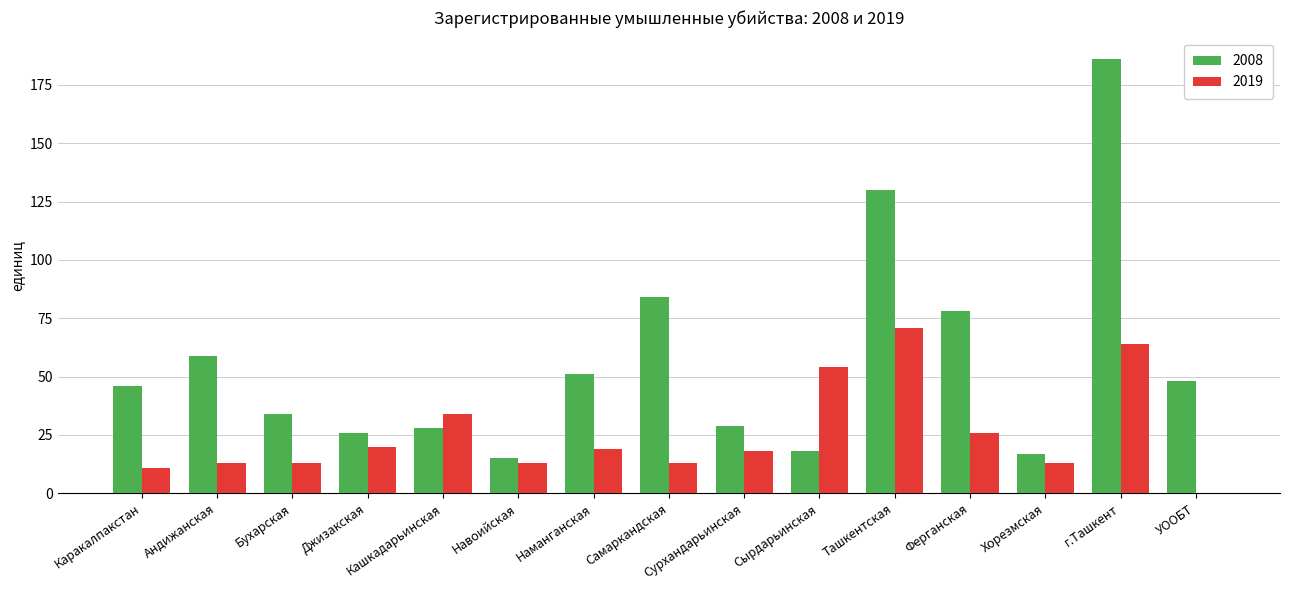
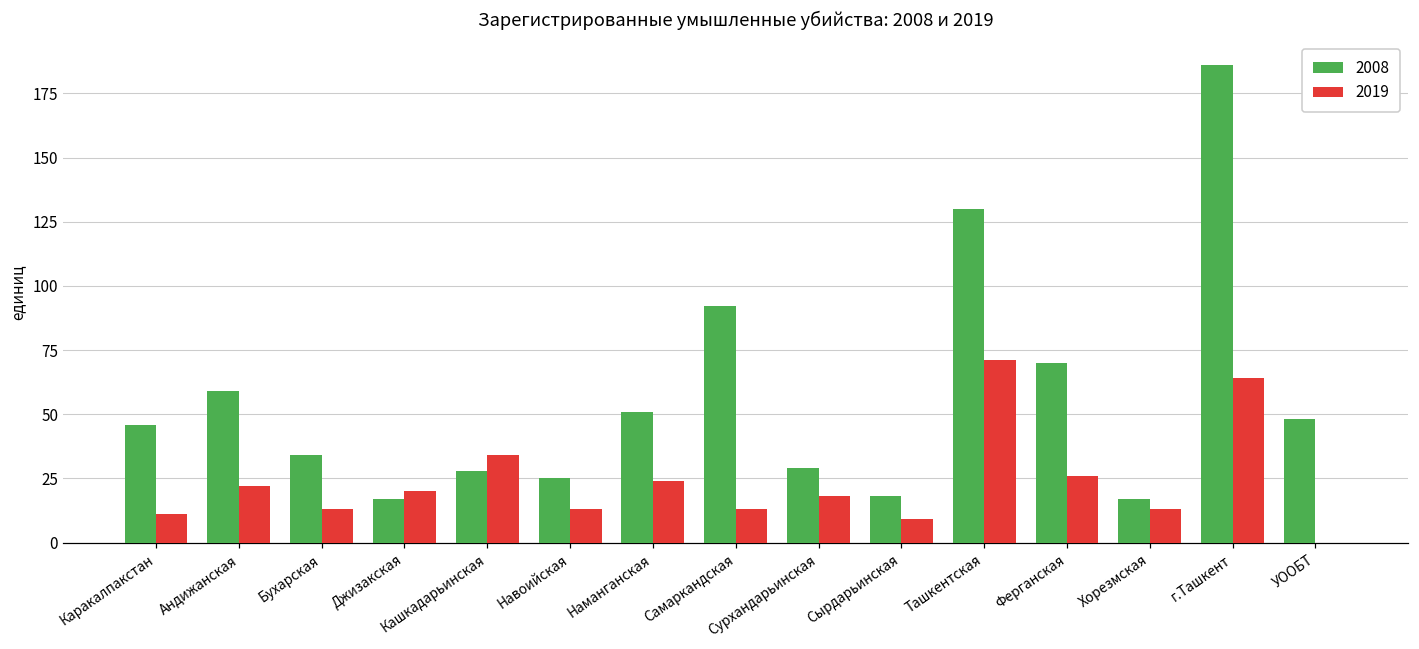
2019, Андижанская: 13 -> 22
2008, Джизакская: 26 -> 17
2008, Навоийская: 15 -> 25
2019, Наманганская: 19 -> 24
2008, Самаркандская: 84 -> 92
2019, Сырдарьинская: 54 -> 9
2008, Ферганская: 78 -> 70
